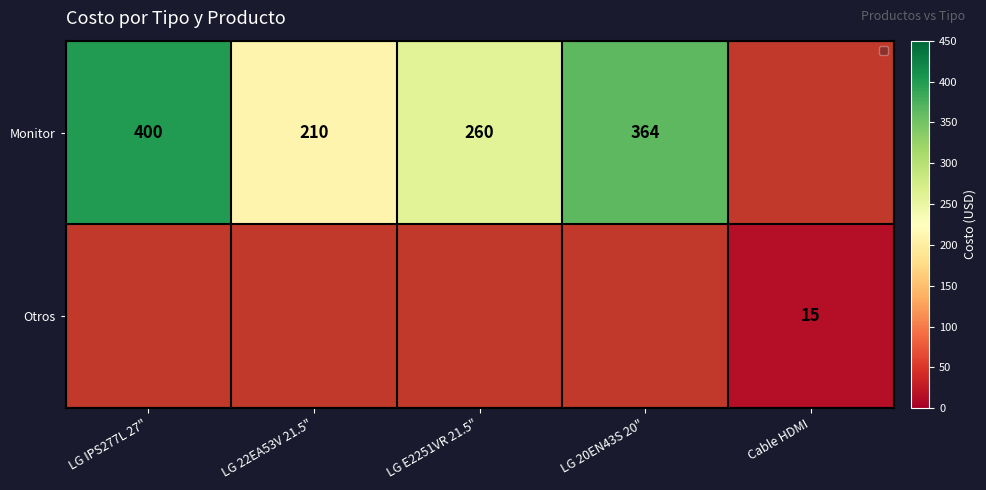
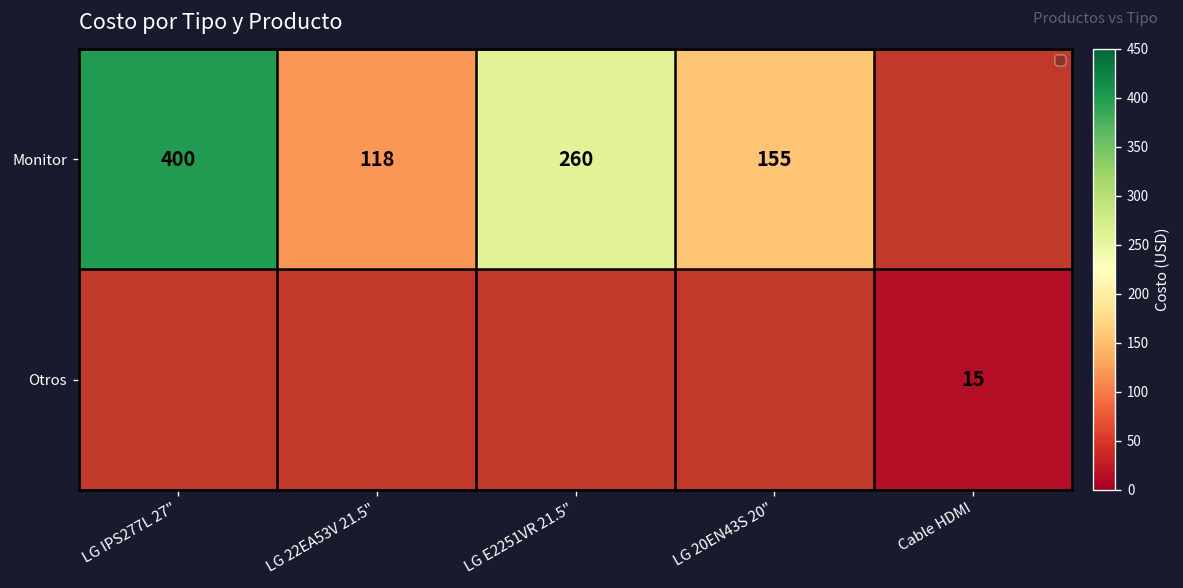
Monitor, LG 22EA53V 21.5": 210 -> 118
Monitor, LG 20EN43S 20": 364 -> 155
